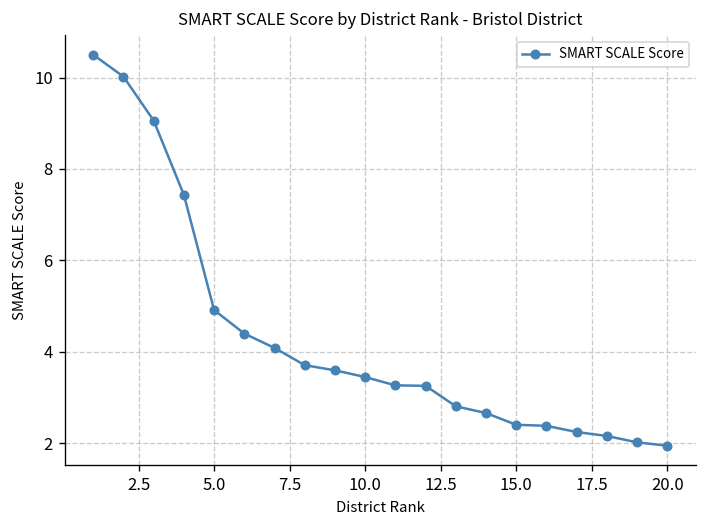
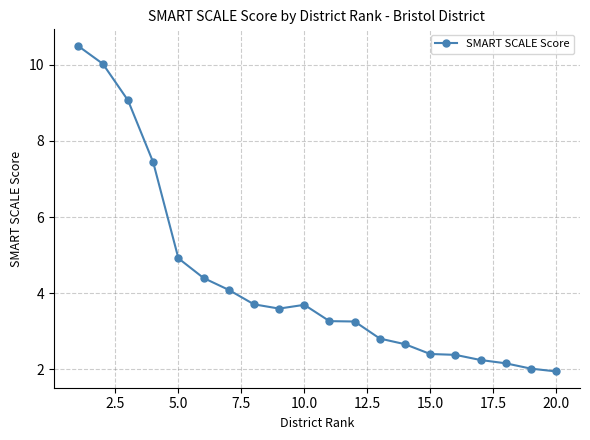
10.0: 3.4 -> 3.7
